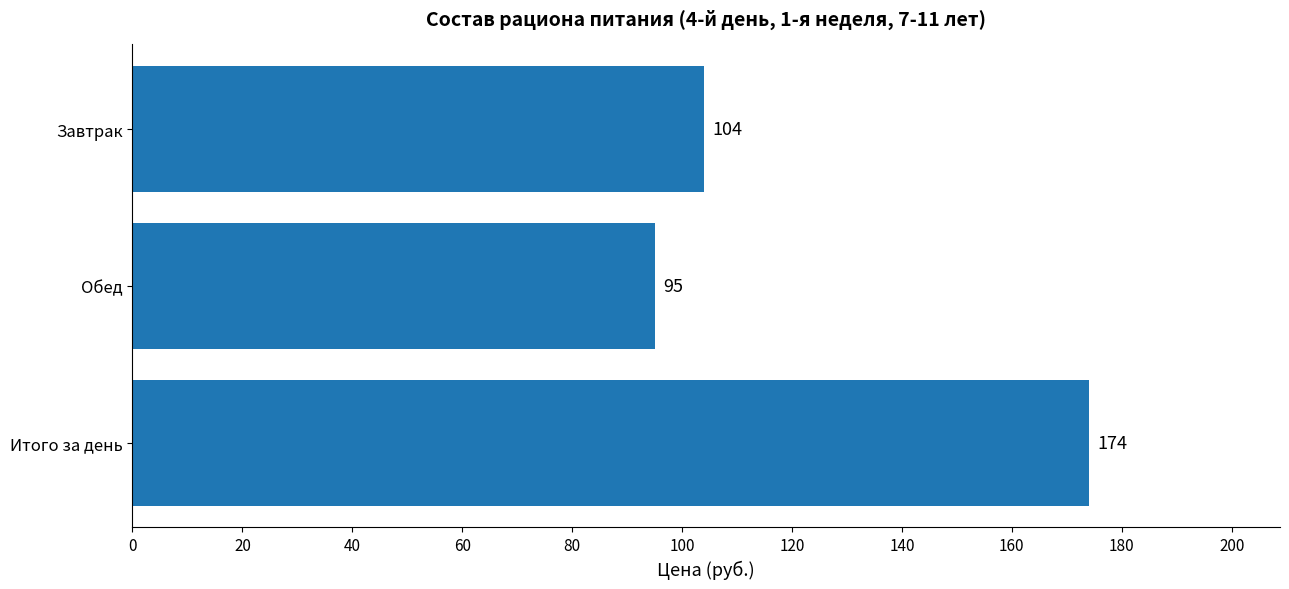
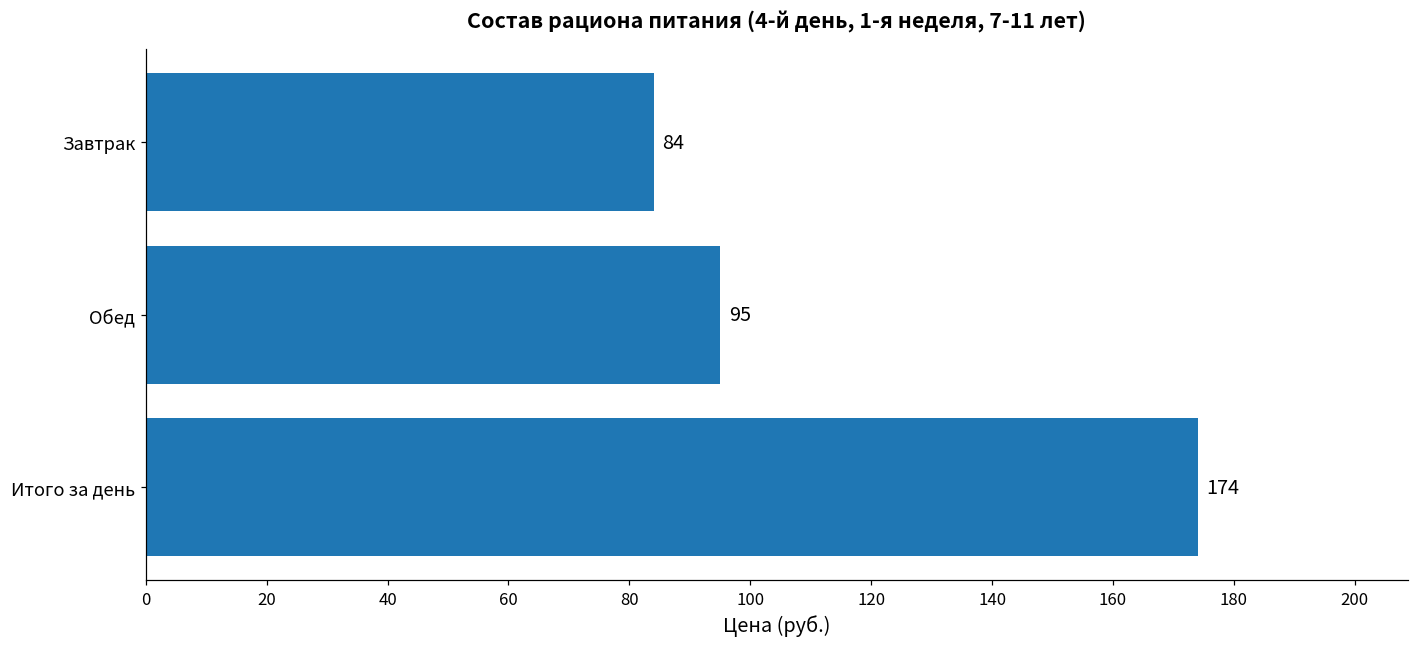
Завтрак: 104 -> 84
